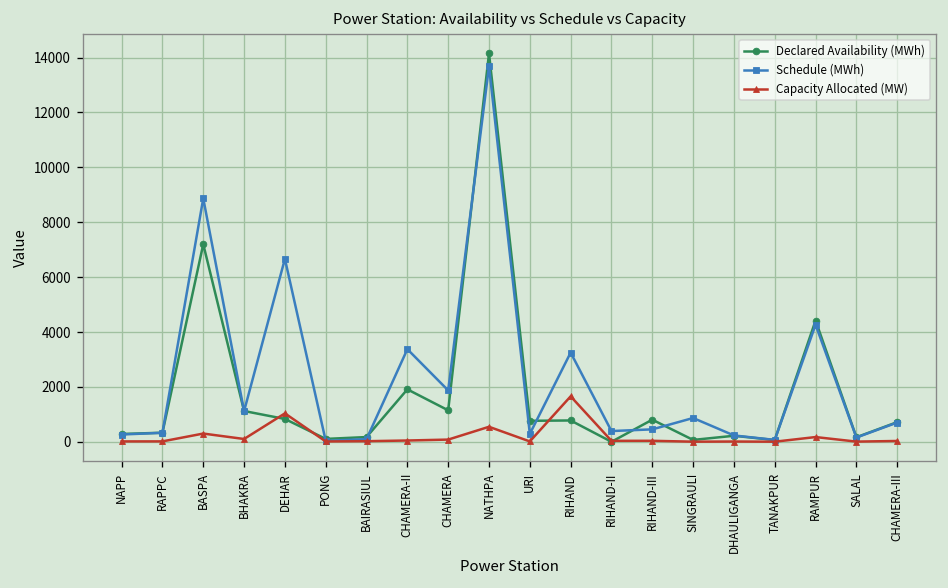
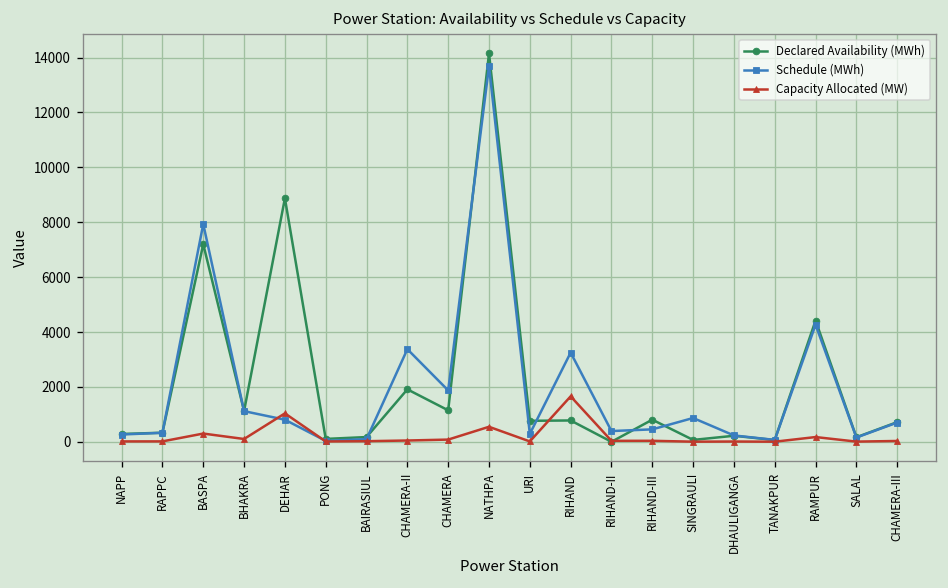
Schedule (MWh), BASPA: 8900 -> 7900
Declared Availability (MWh), DEHAR: 800 -> 8900
Schedule (MWh), DEHAR: 6700 -> 800
